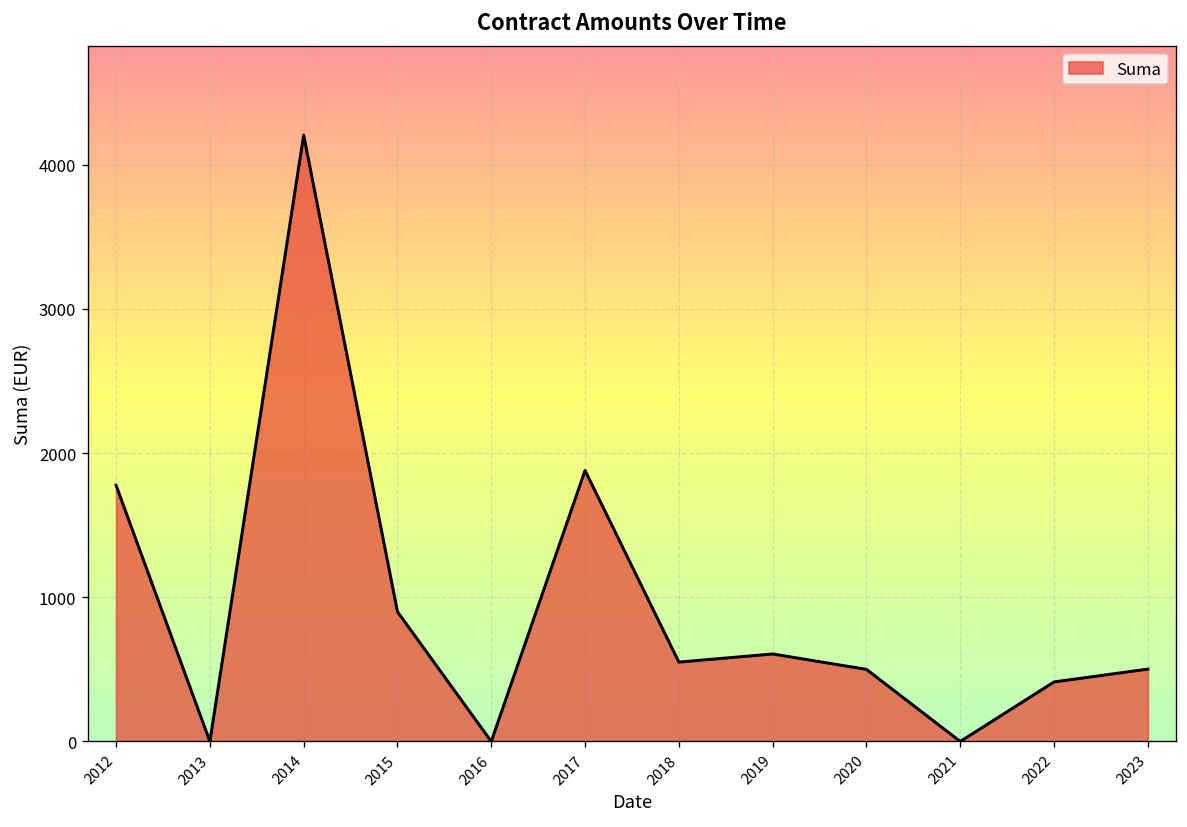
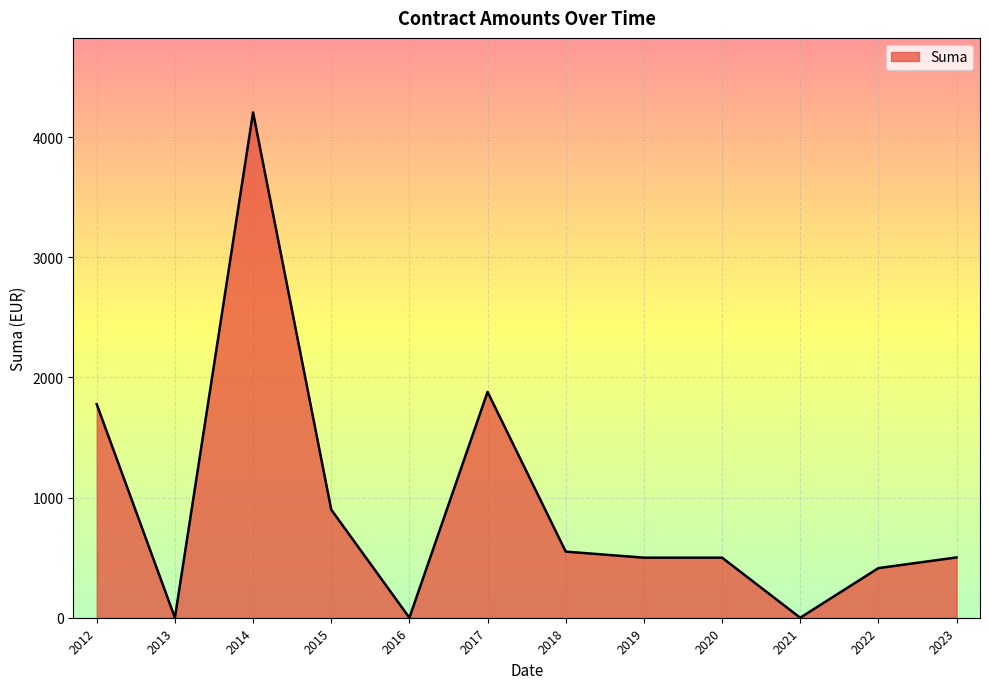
2019: 610 -> 500
